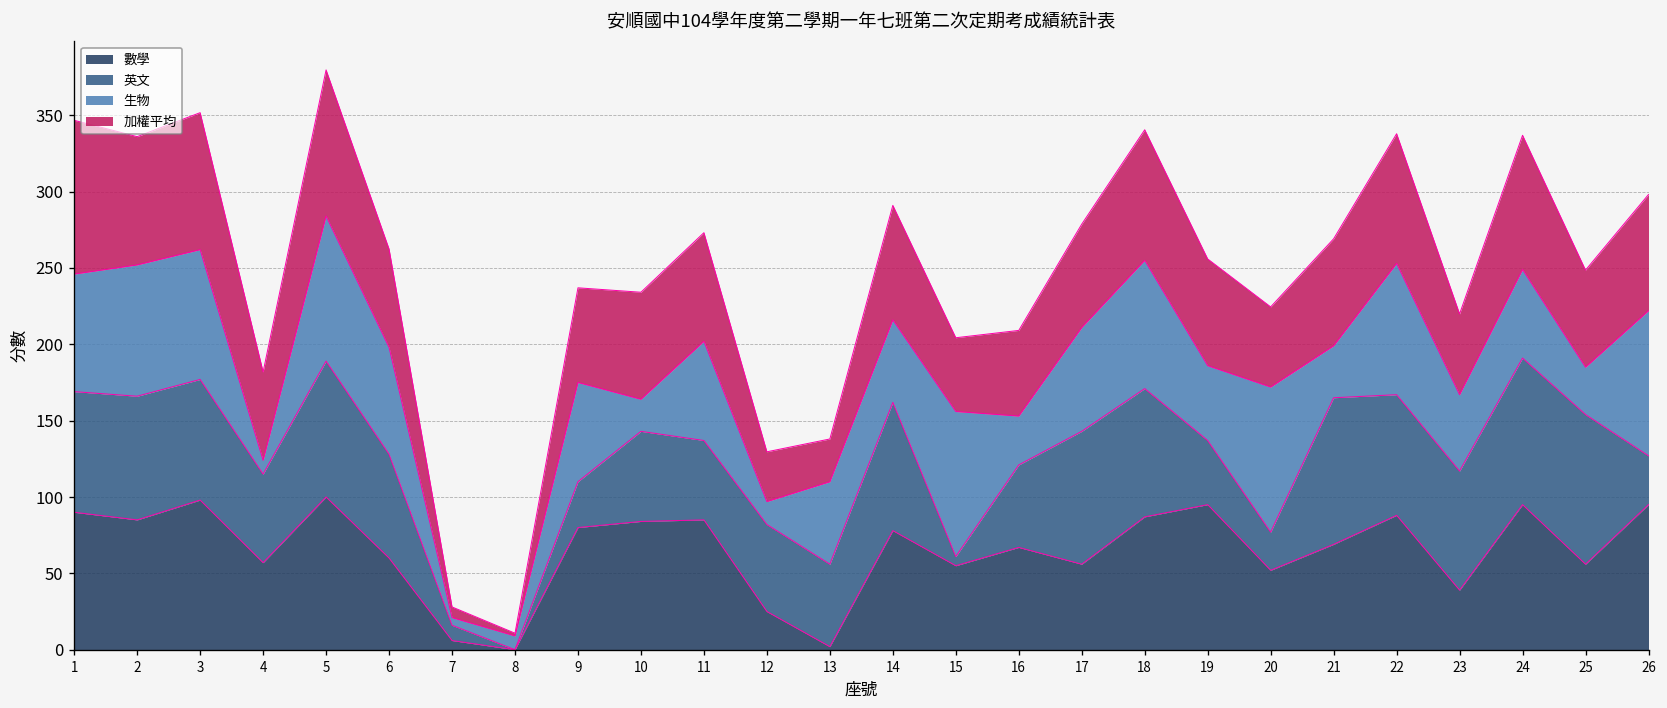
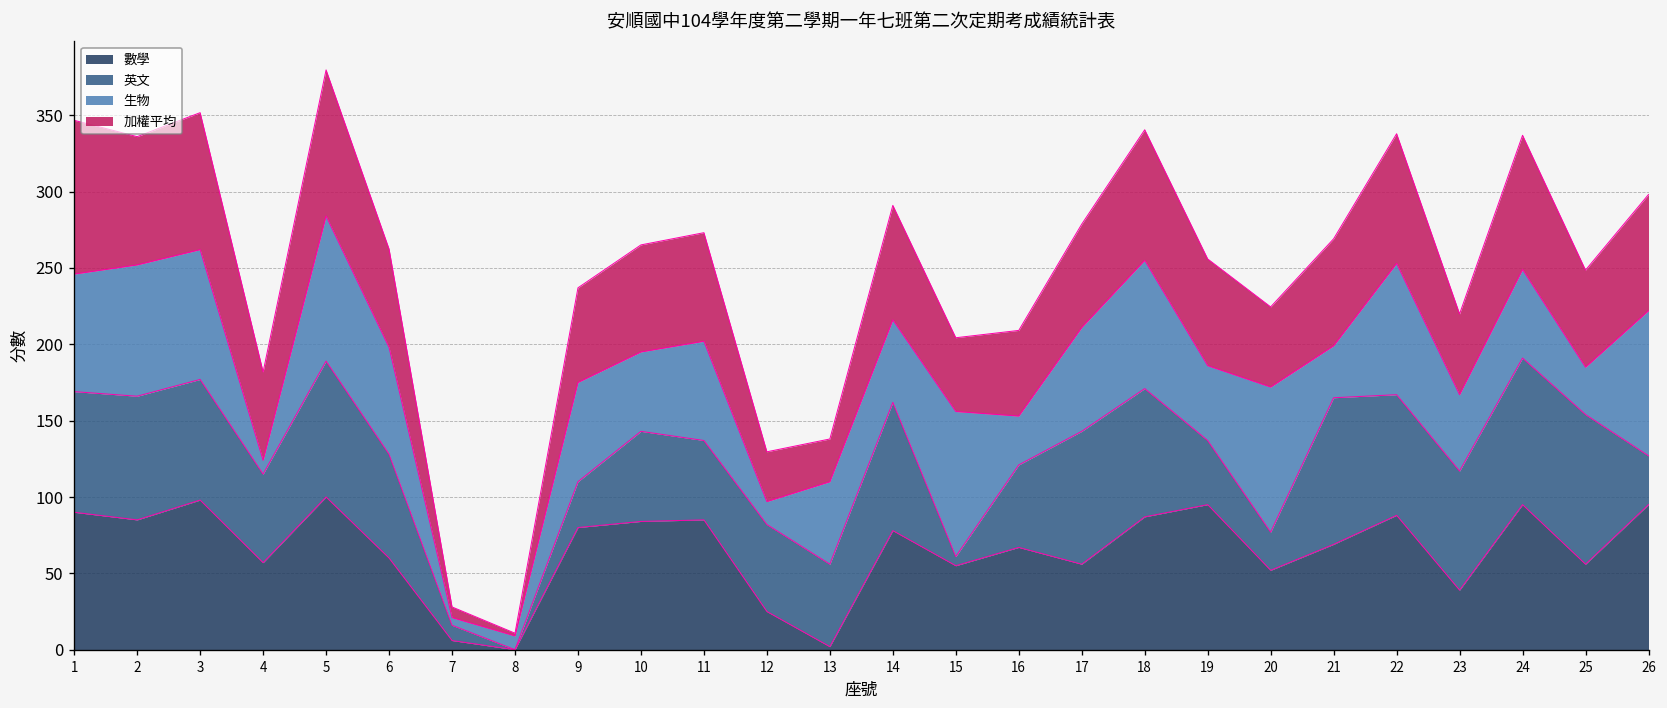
生物, 10: 21 -> 52
